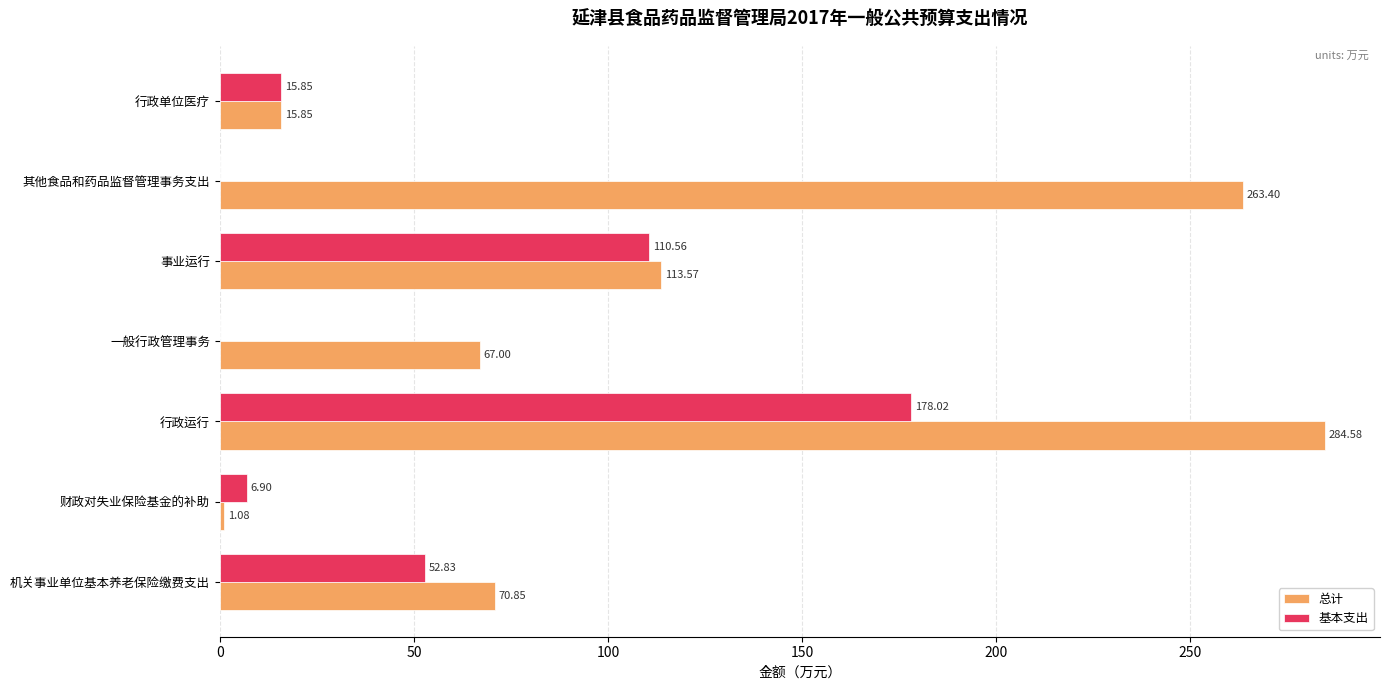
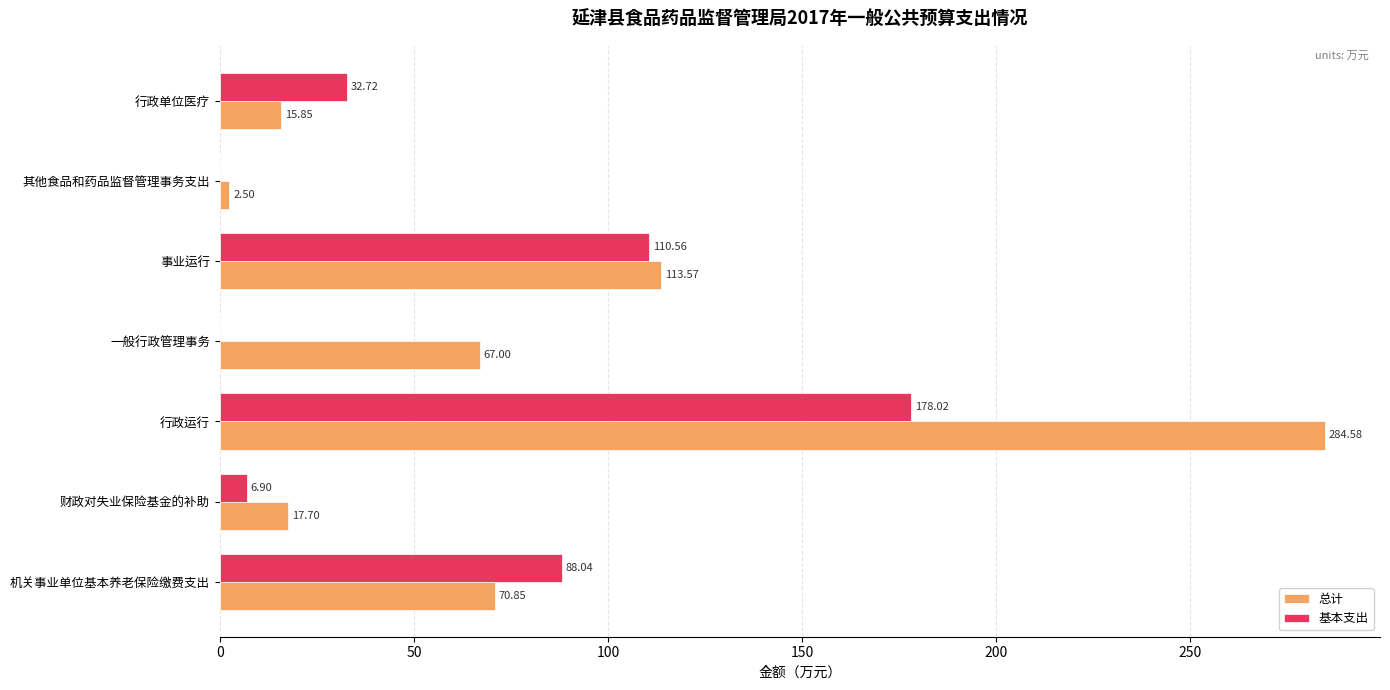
基本支出, 行政单位医疗: 15.85 -> 32.72
总计, 其他食品和药品监督管理事务支出: 263.40 -> 2.50
总计, 财政对失业保险基金的补助: 1.08 -> 17.70
基本支出, 机关事业单位基本养老保险缴费支出: 52.83 -> 88.04
